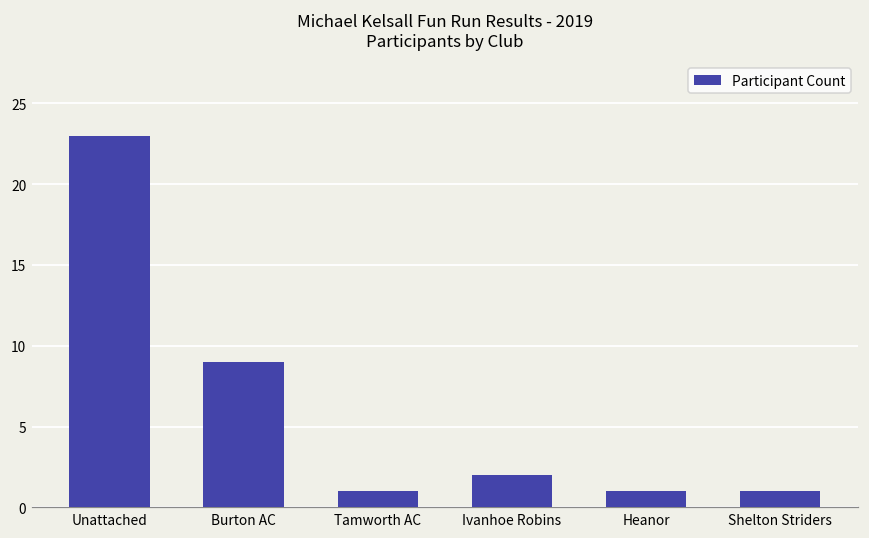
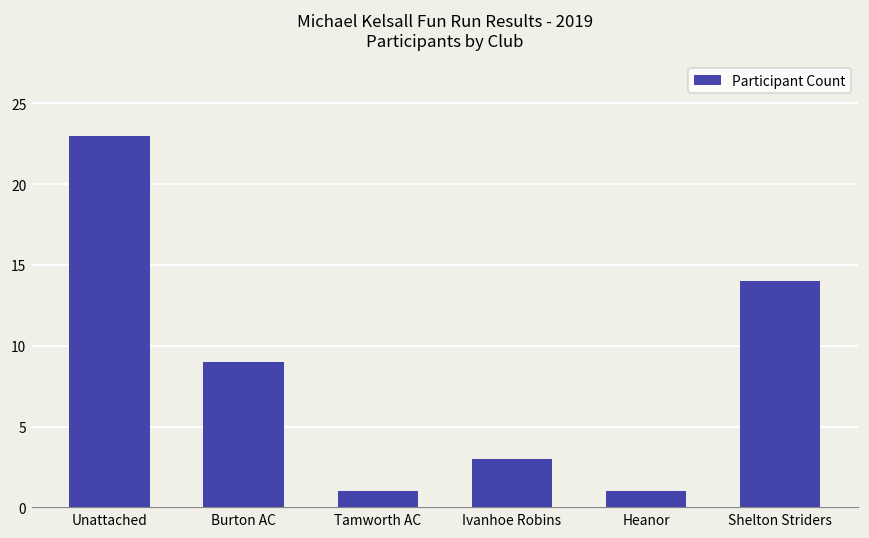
Ivanhoe Robins: 2 -> 3
Shelton Striders: 1 -> 14
